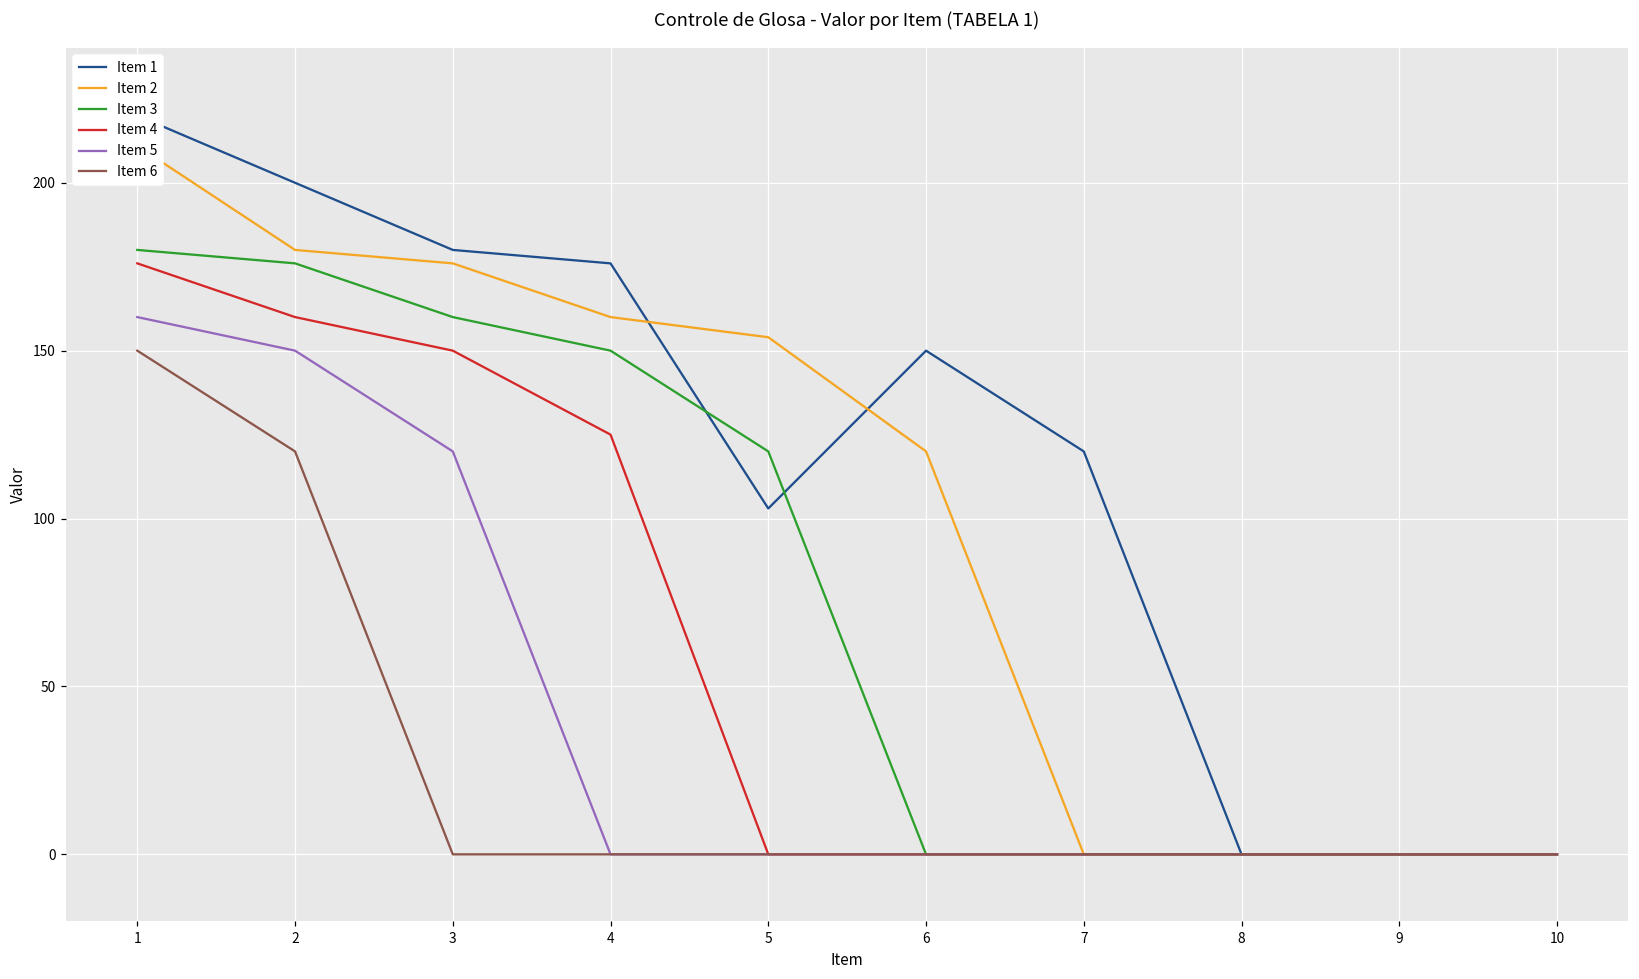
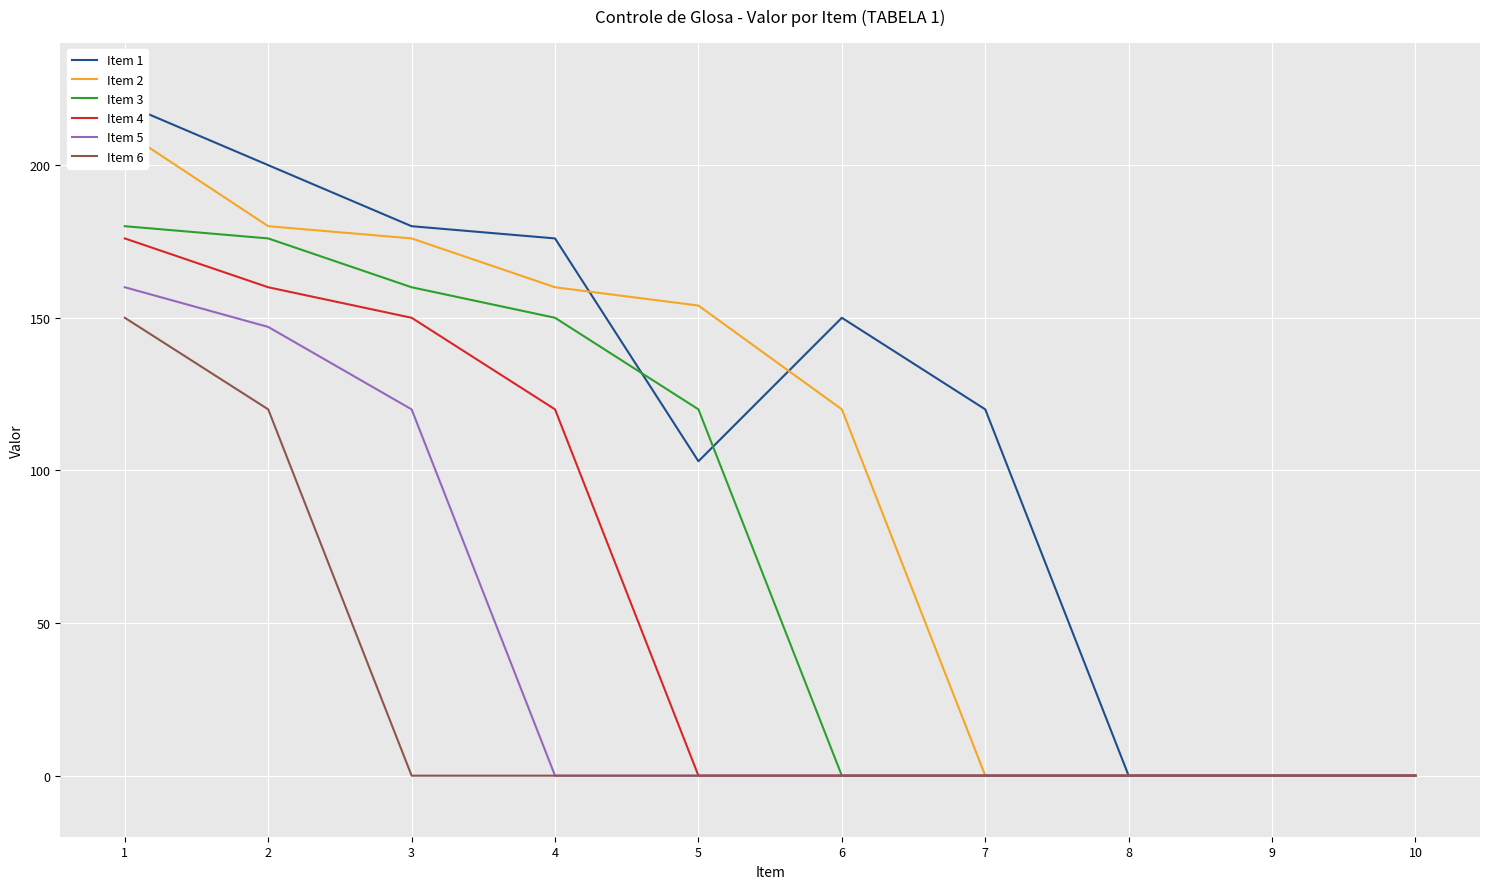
Item 5, 2: 150 -> 147
Item 4, 4: 125 -> 120
